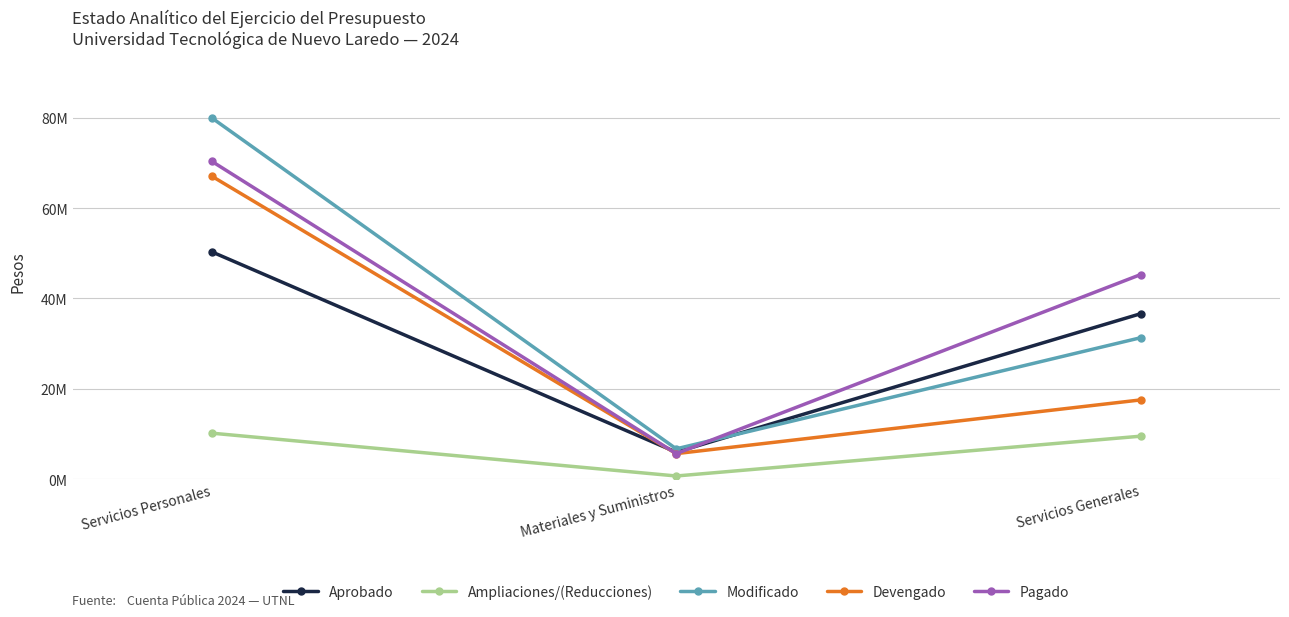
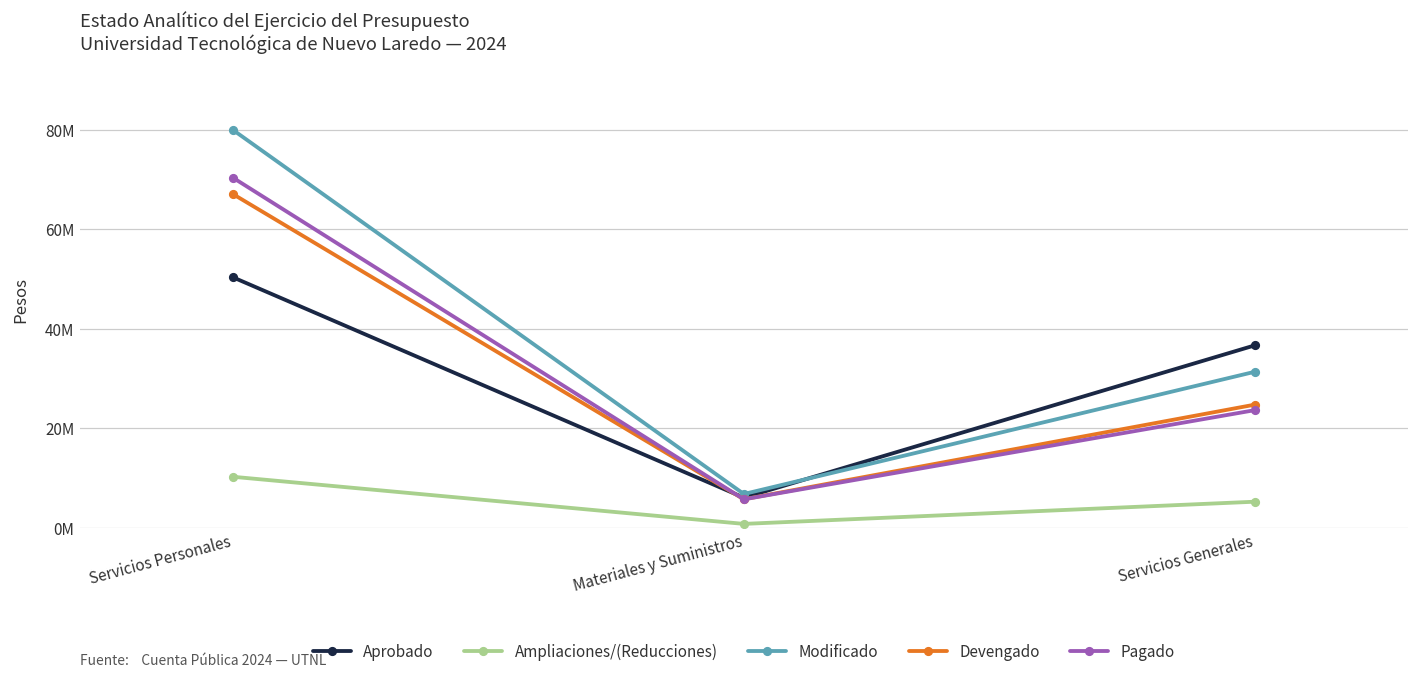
Ampliaciones/(Reducciones), Servicios Generales: 10000000 -> 5000000
Devengado, Servicios Generales: 18000000 -> 25000000
Pagado, Servicios Generales: 45000000 -> 24000000
